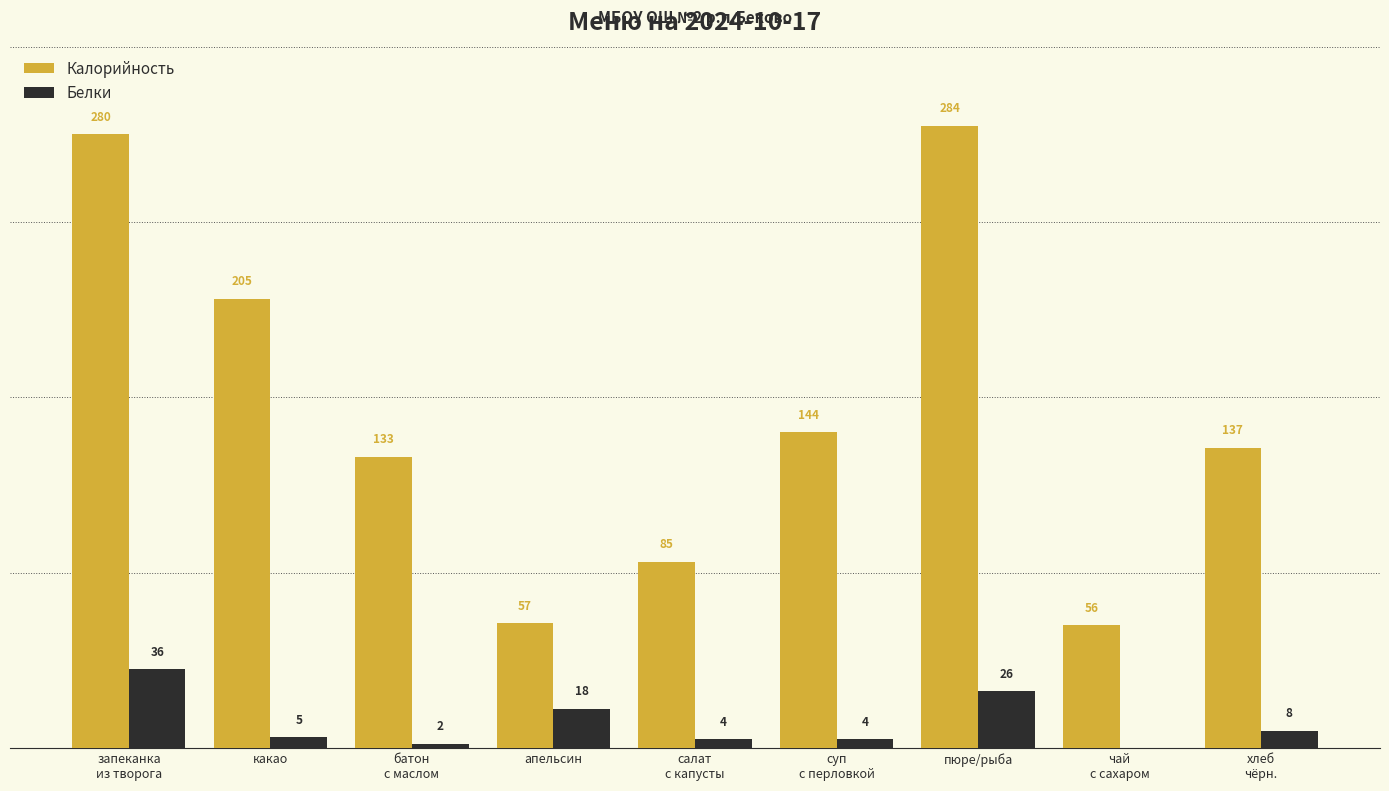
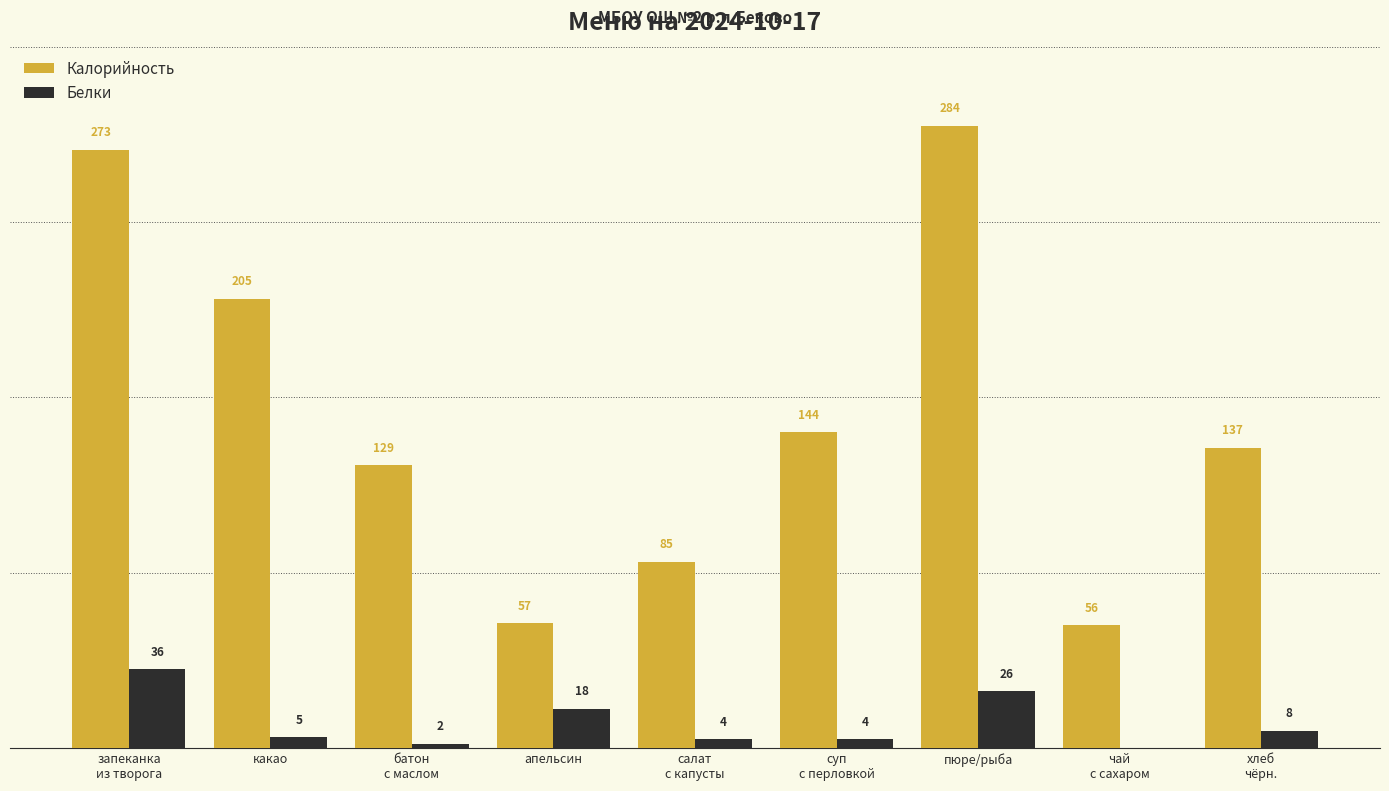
Калорийность, запеканка из творога: 280 -> 273
Калорийность, батон с маслом: 133 -> 129
